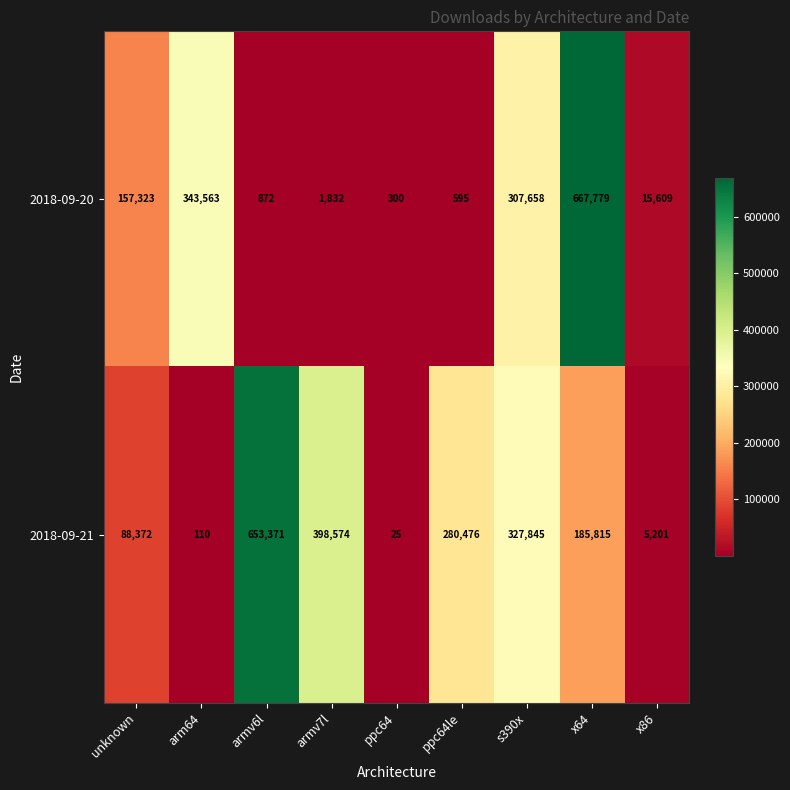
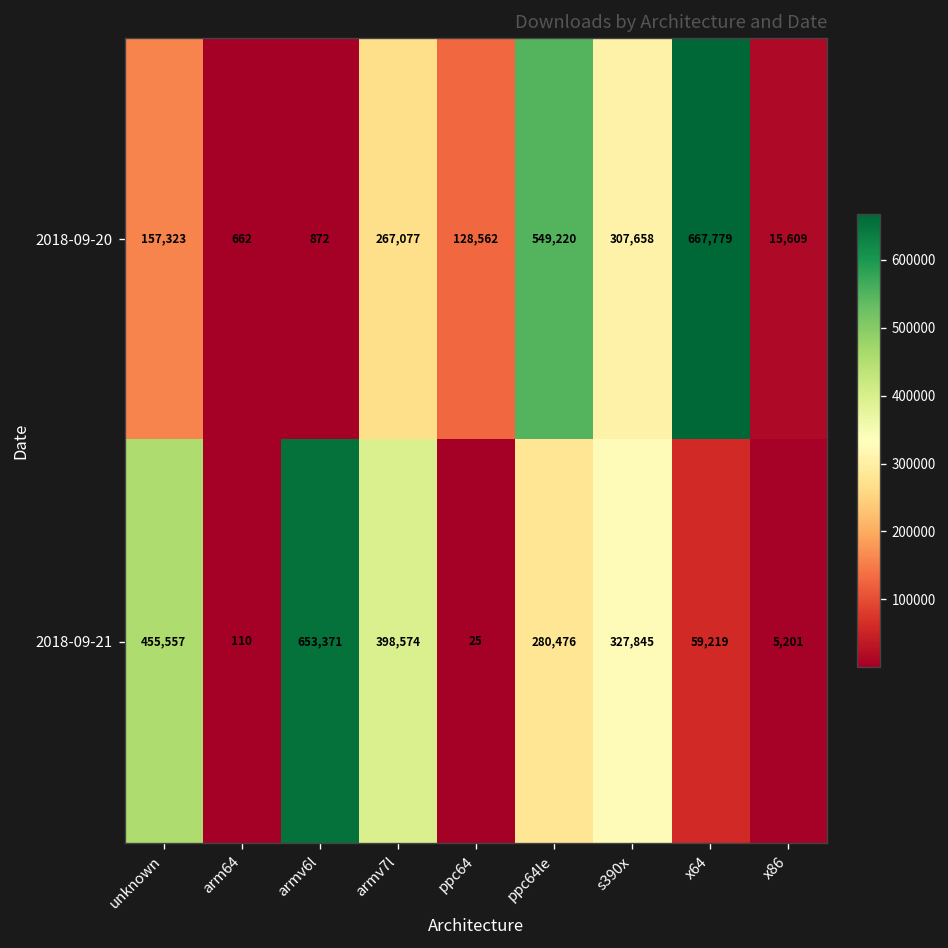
2018-09-20, arm64: 343,563 -> 662
2018-09-20, armv7l: 1,832 -> 267,077
2018-09-20, ppc64: 300 -> 128,562
2018-09-20, ppc64le: 595 -> 549,220
2018-09-21, unknown: 88,372 -> 455,557
2018-09-21, x64: 185,815 -> 59,219
